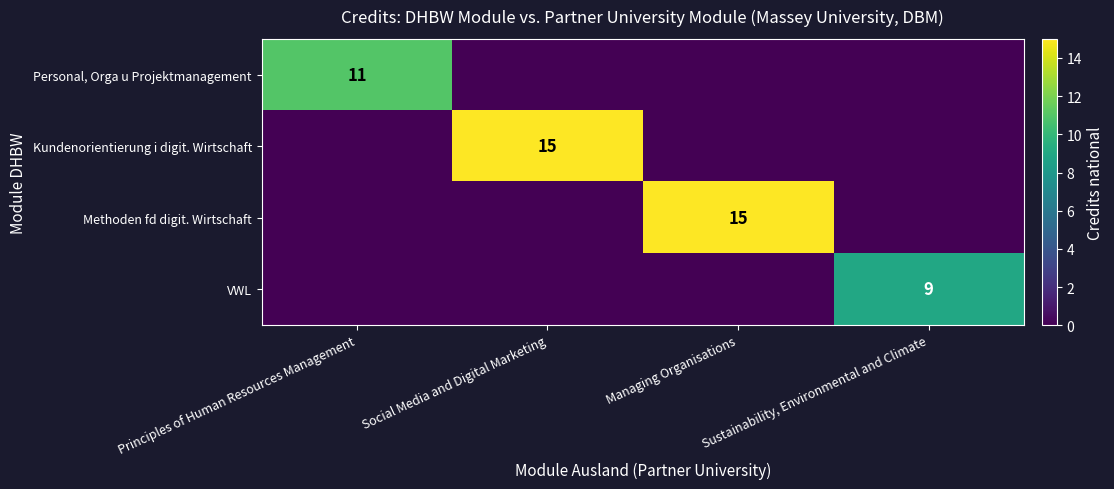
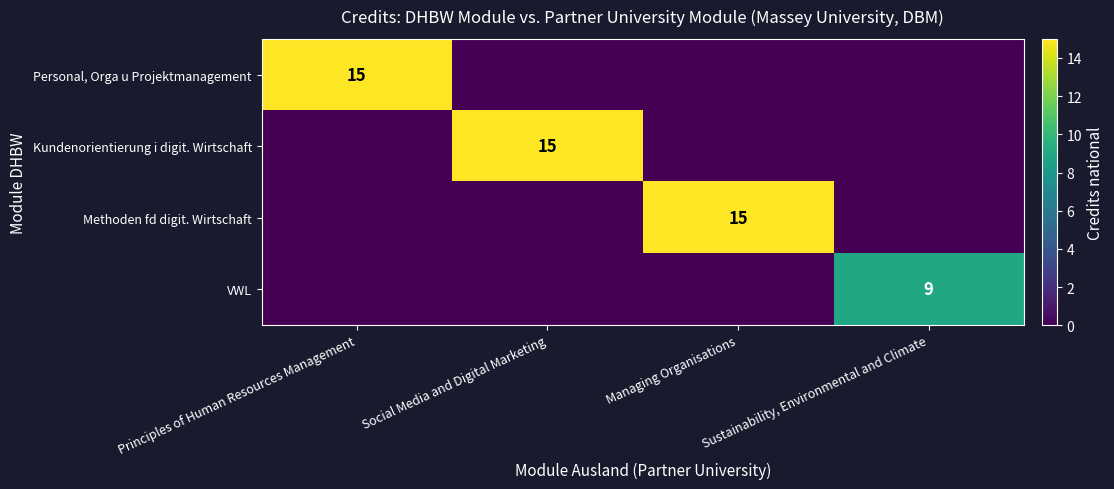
Personal, Orga u Projektmanagement, Principles of Human Resources Management: 11 -> 15
